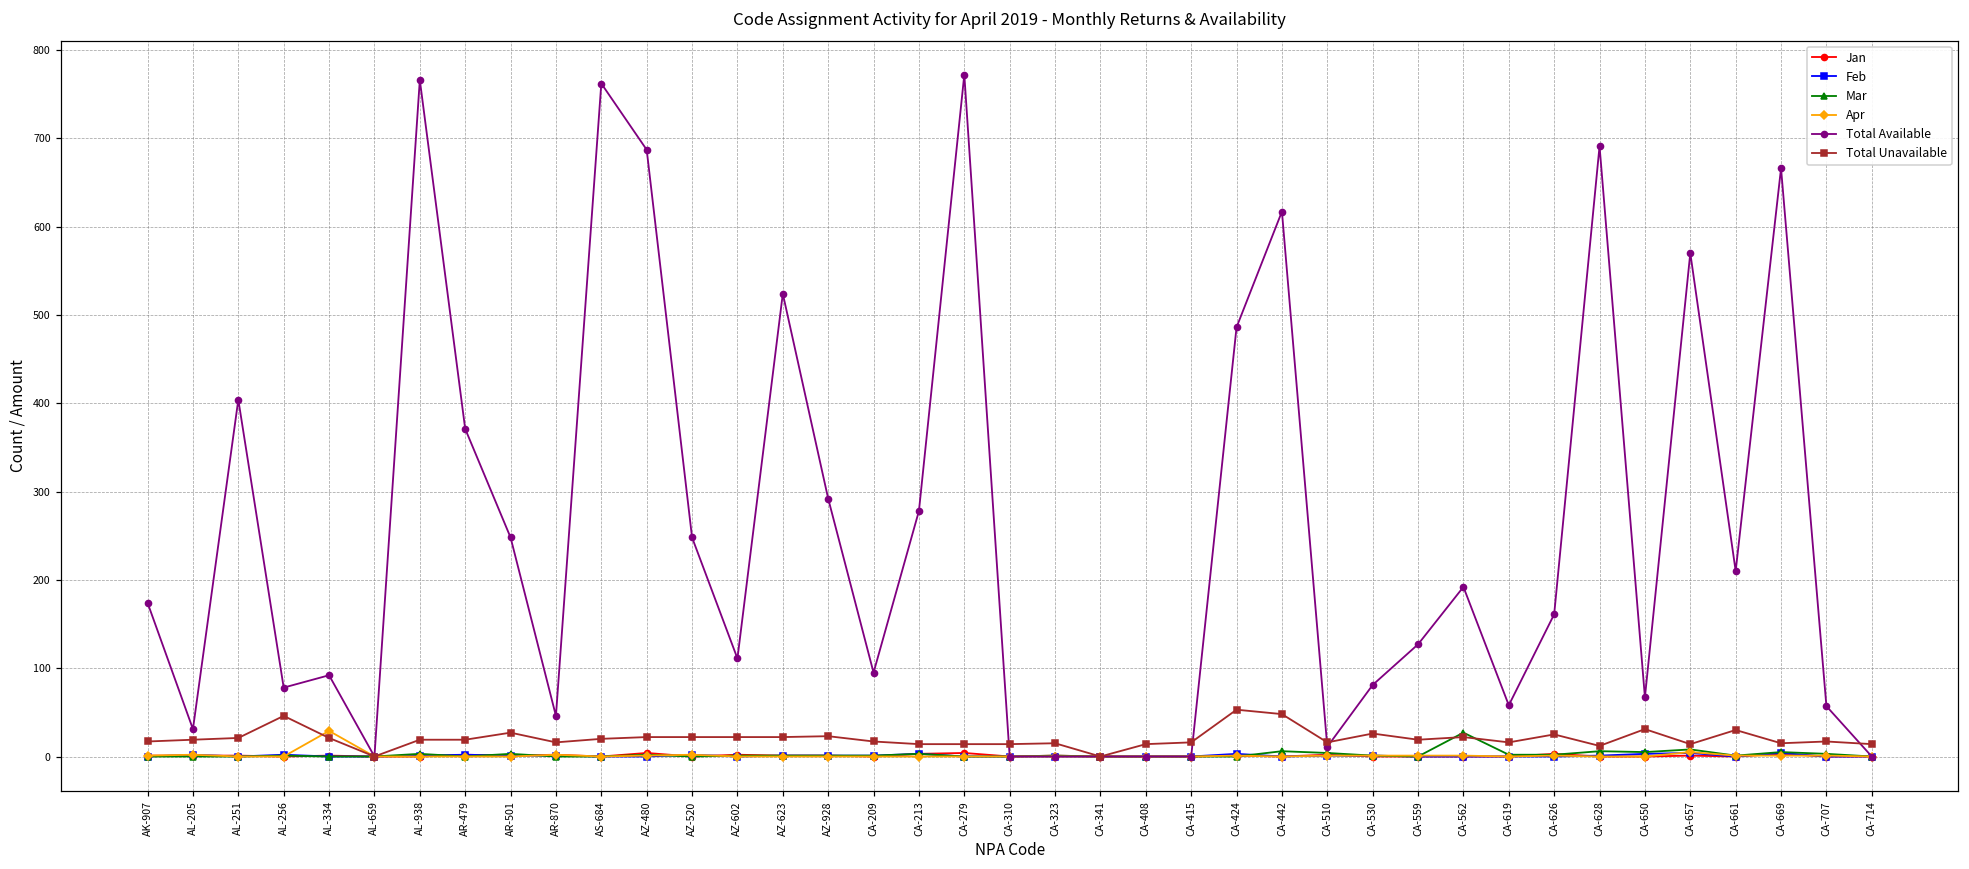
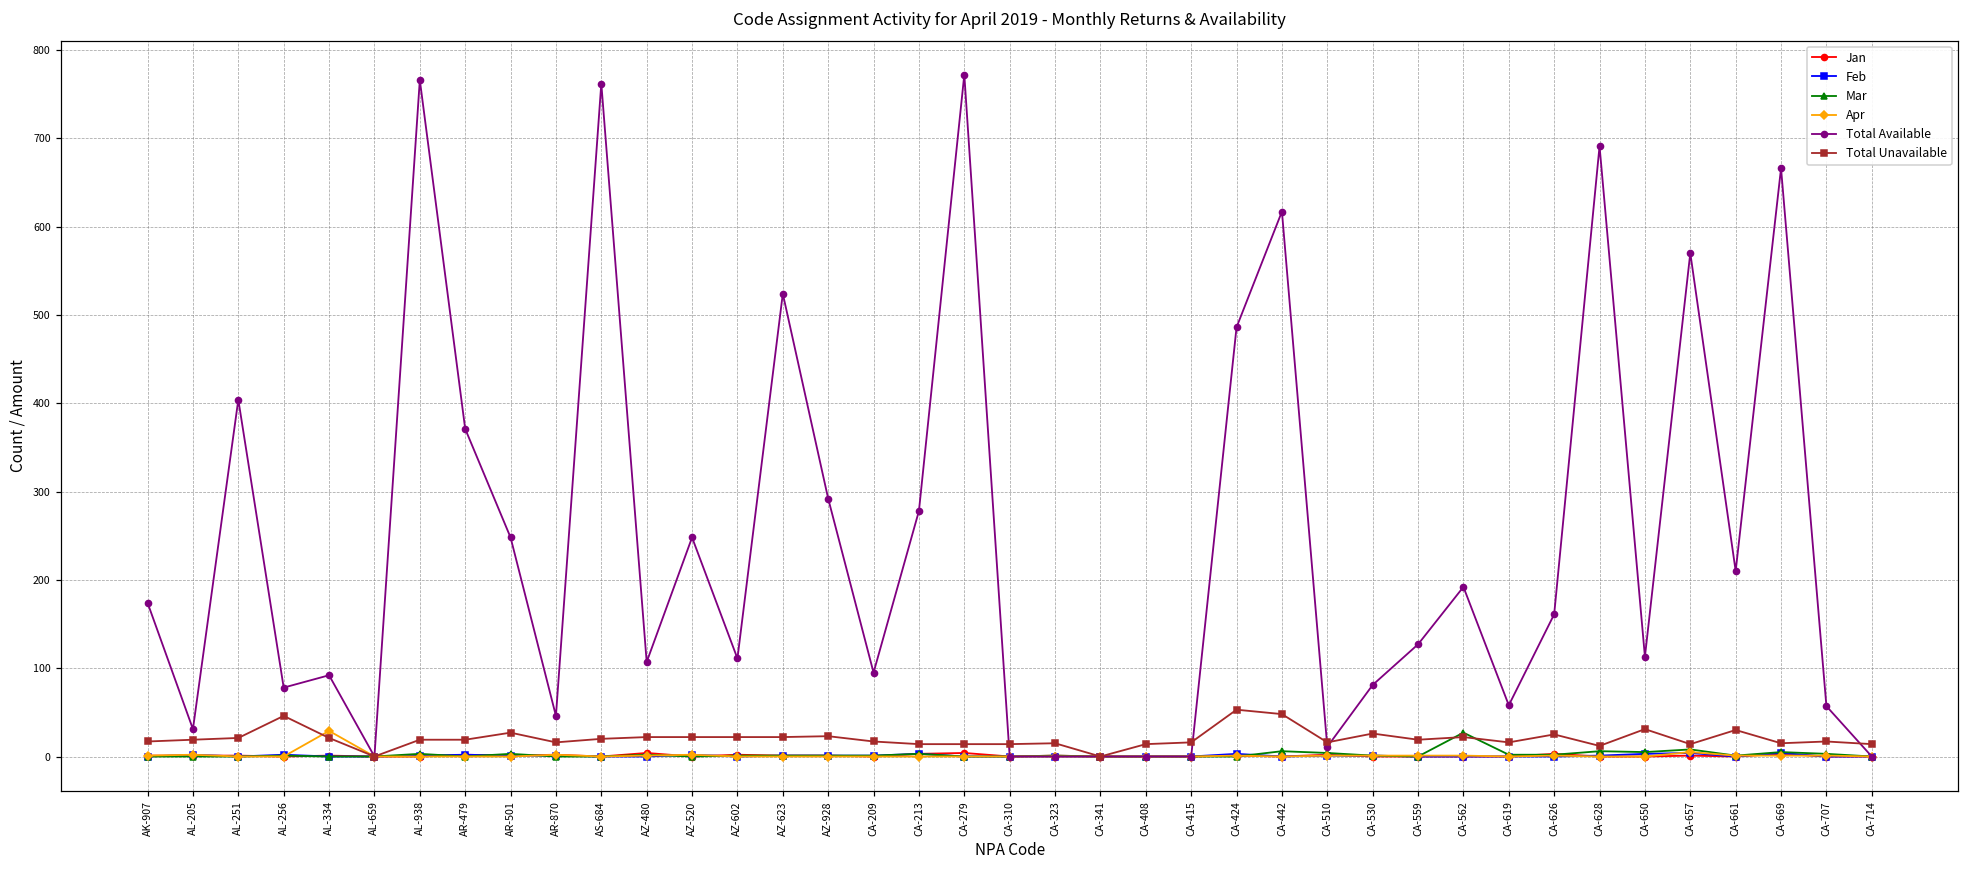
Total Available, AZ-480: 690 -> 110
Total Available, CA-650: 70 -> 110
